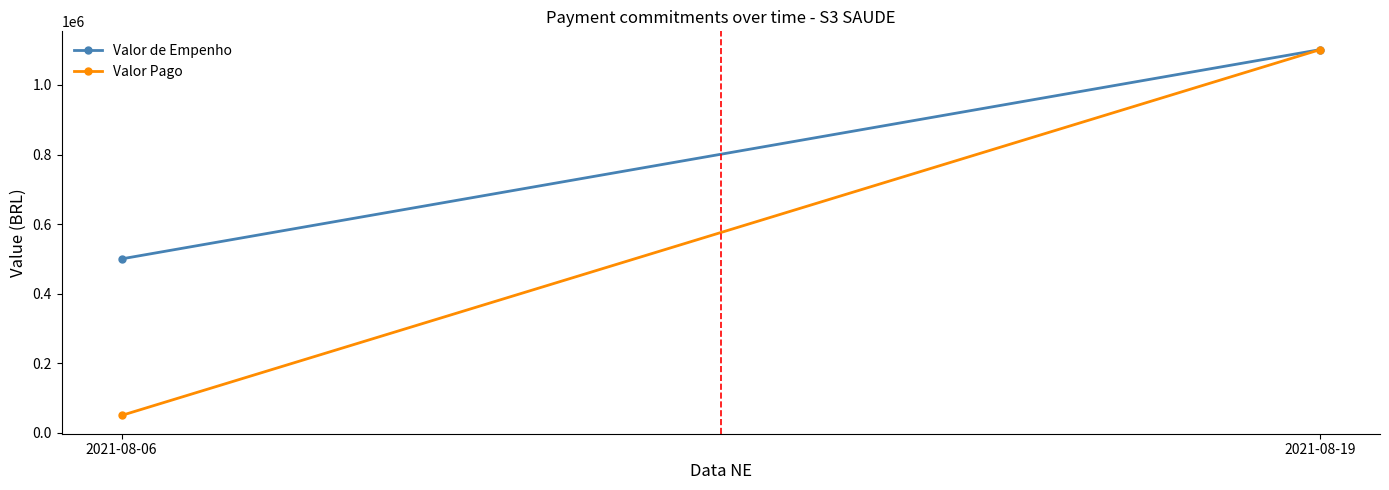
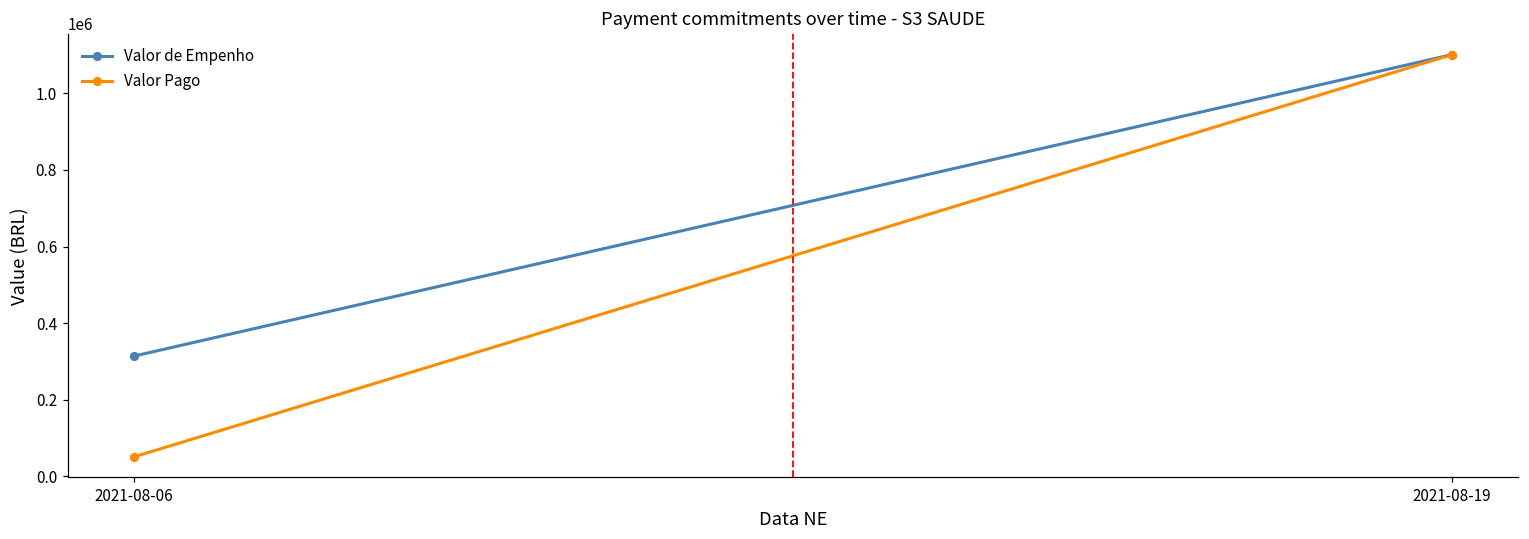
Valor de Empenho, 2021-08-06: 500000 -> 310000
